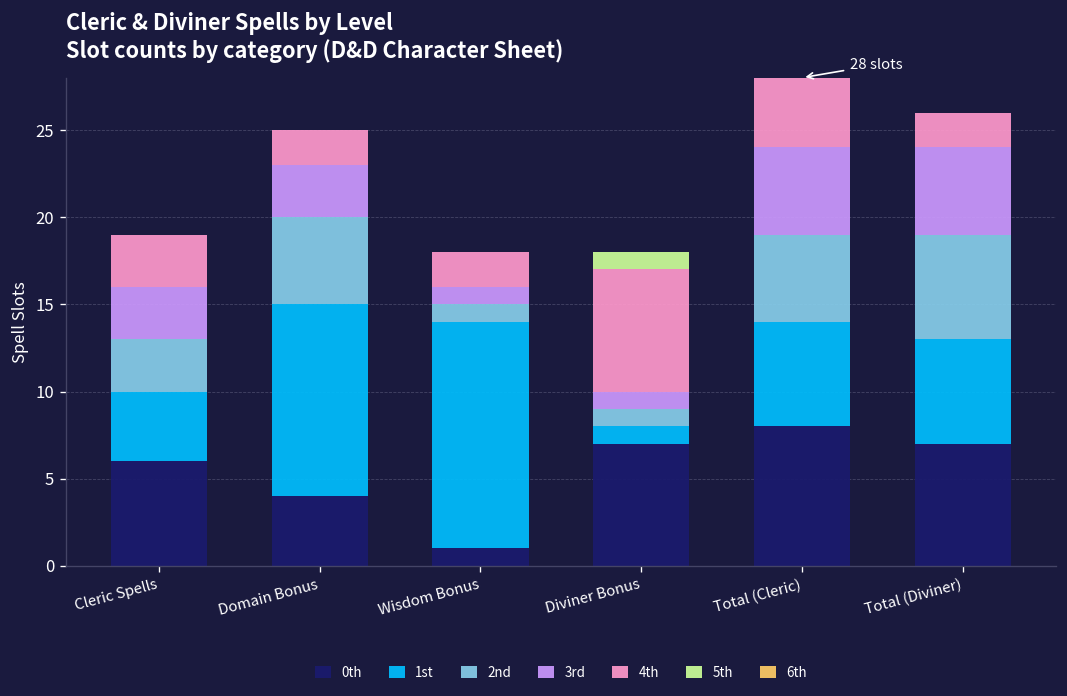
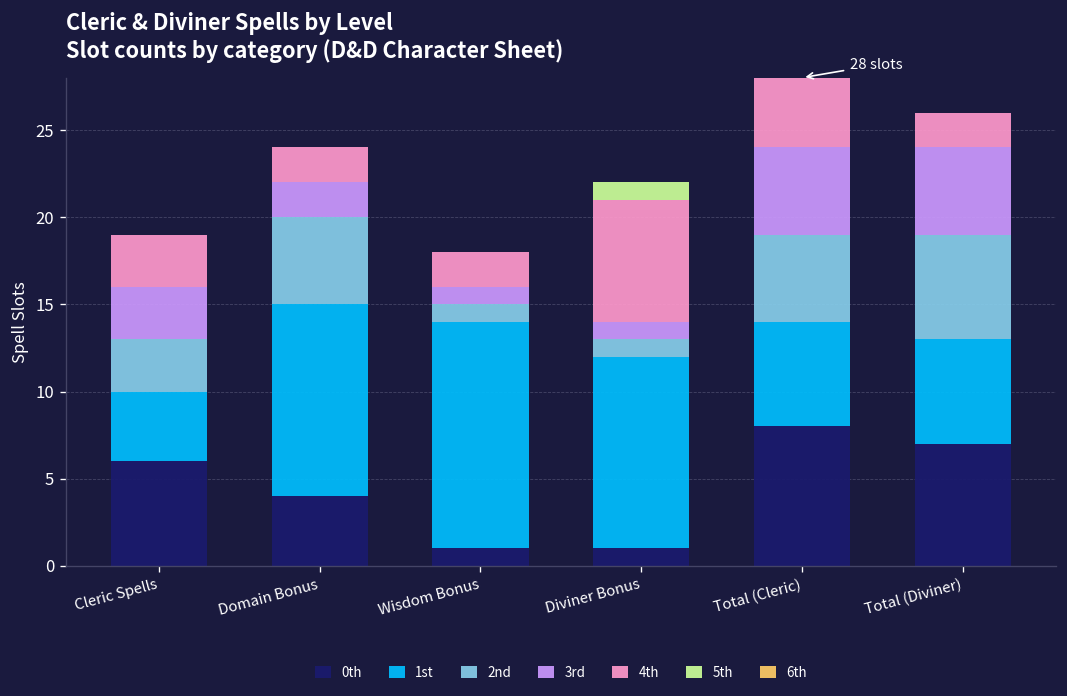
3rd, Domain Bonus: 3 -> 2
0th, Diviner Bonus: 7 -> 1
1st, Diviner Bonus: 1 -> 11
